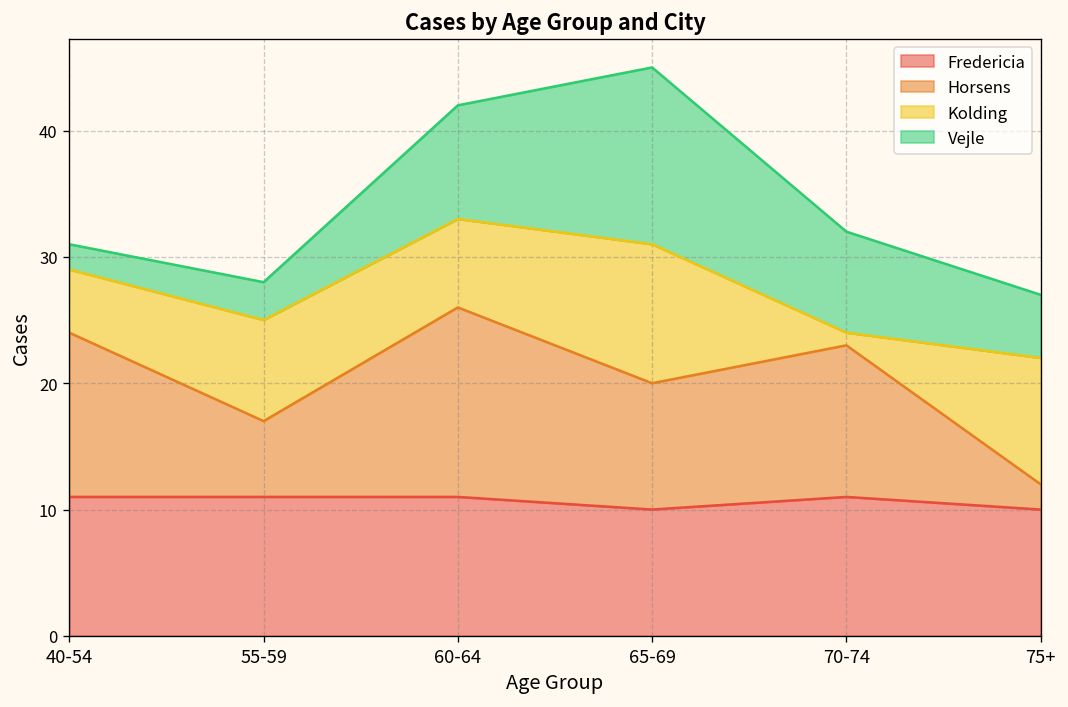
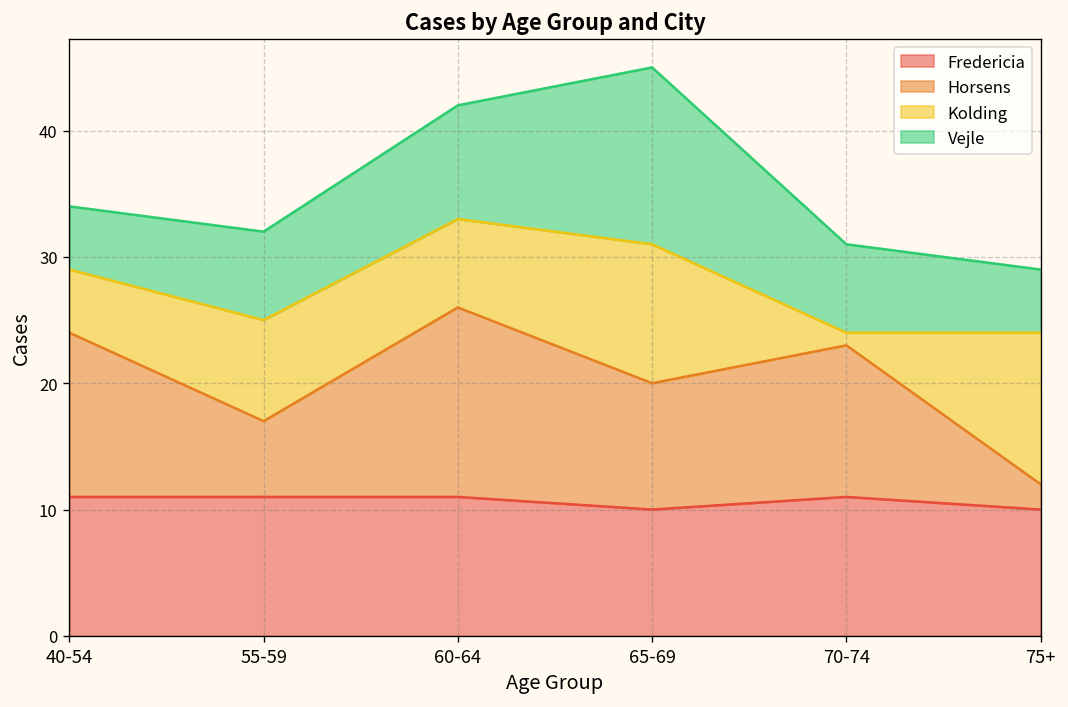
Vejle, 40-54: 2 -> 5
Vejle, 55-59: 3 -> 7
Vejle, 70-74: 8 -> 7
Kolding, 75+: 10 -> 12
